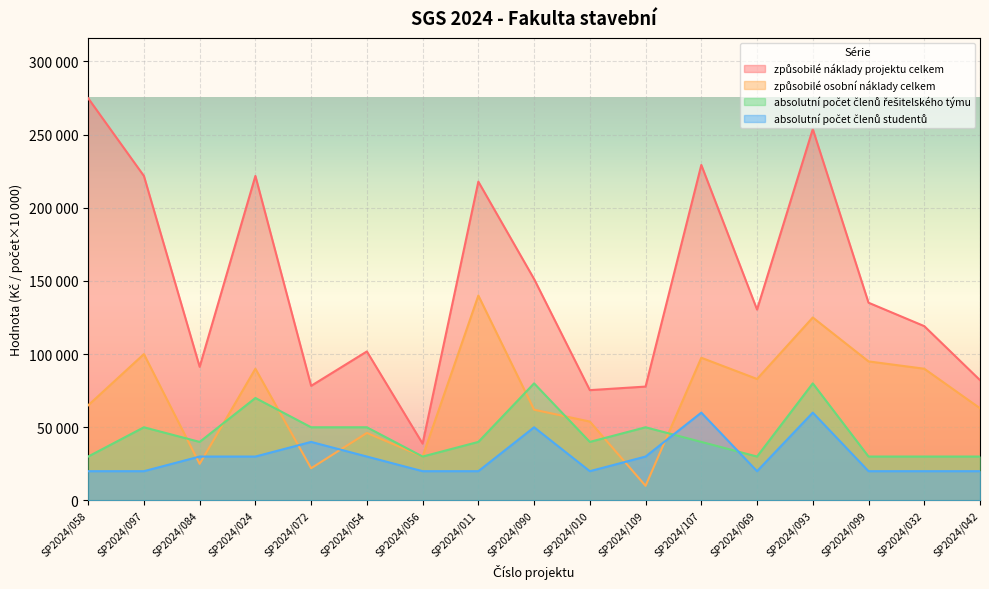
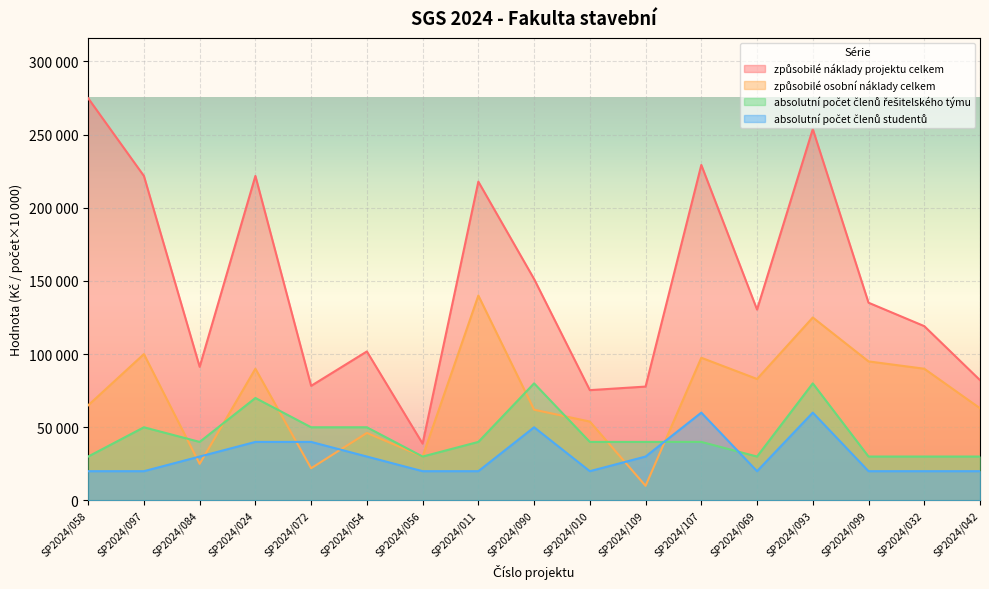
absolutní počet členů studentů, SP2024/024: 30000 -> 40000
absolutní počet členů řešitelského týmu, SP2024/109: 50000 -> 40000
